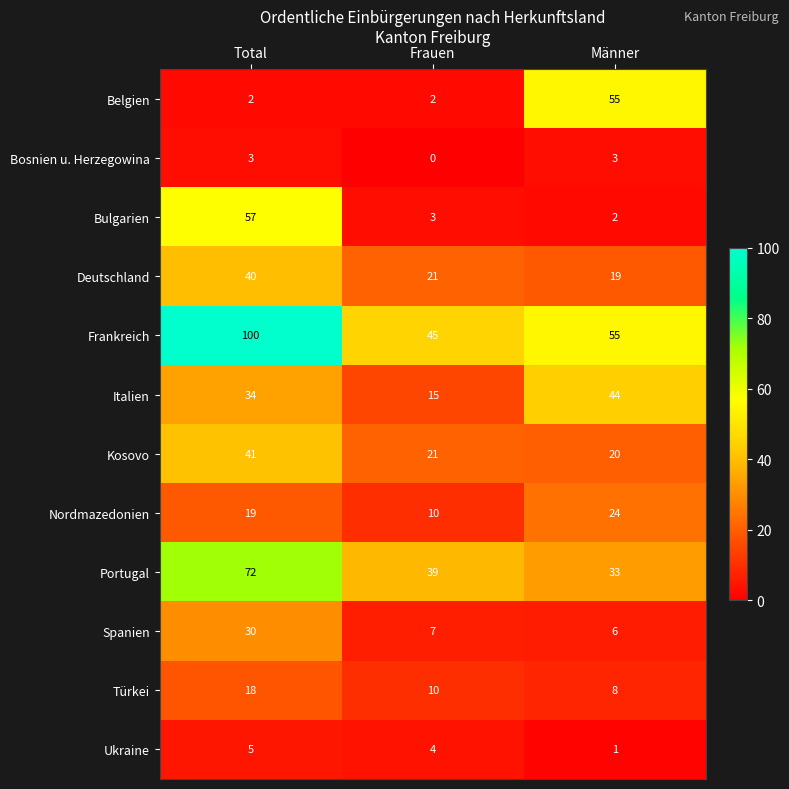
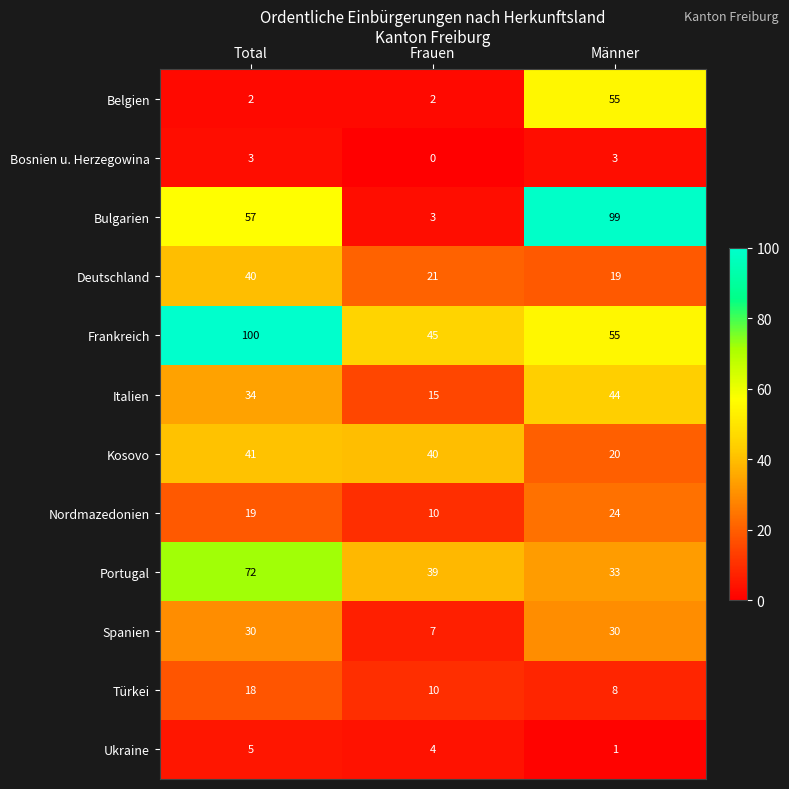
Bulgarien, Männer: 2 -> 99
Kosovo, Frauen: 21 -> 40
Spanien, Männer: 6 -> 30
